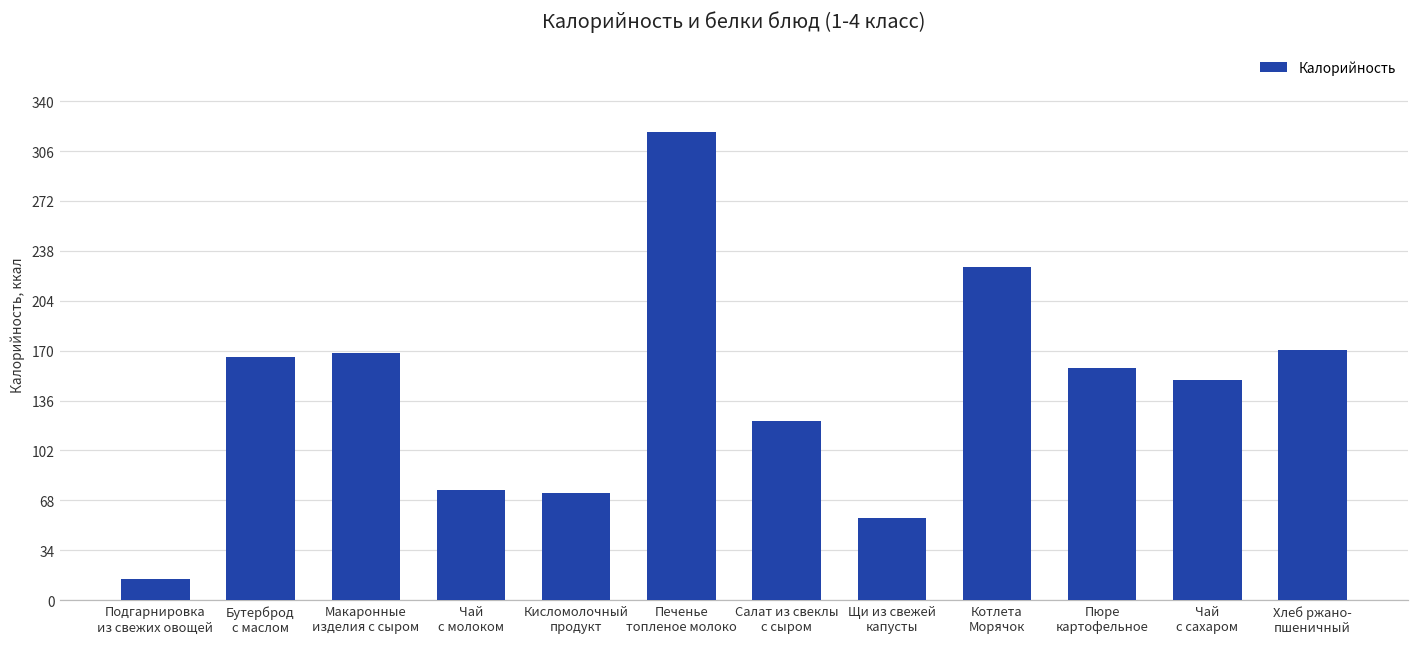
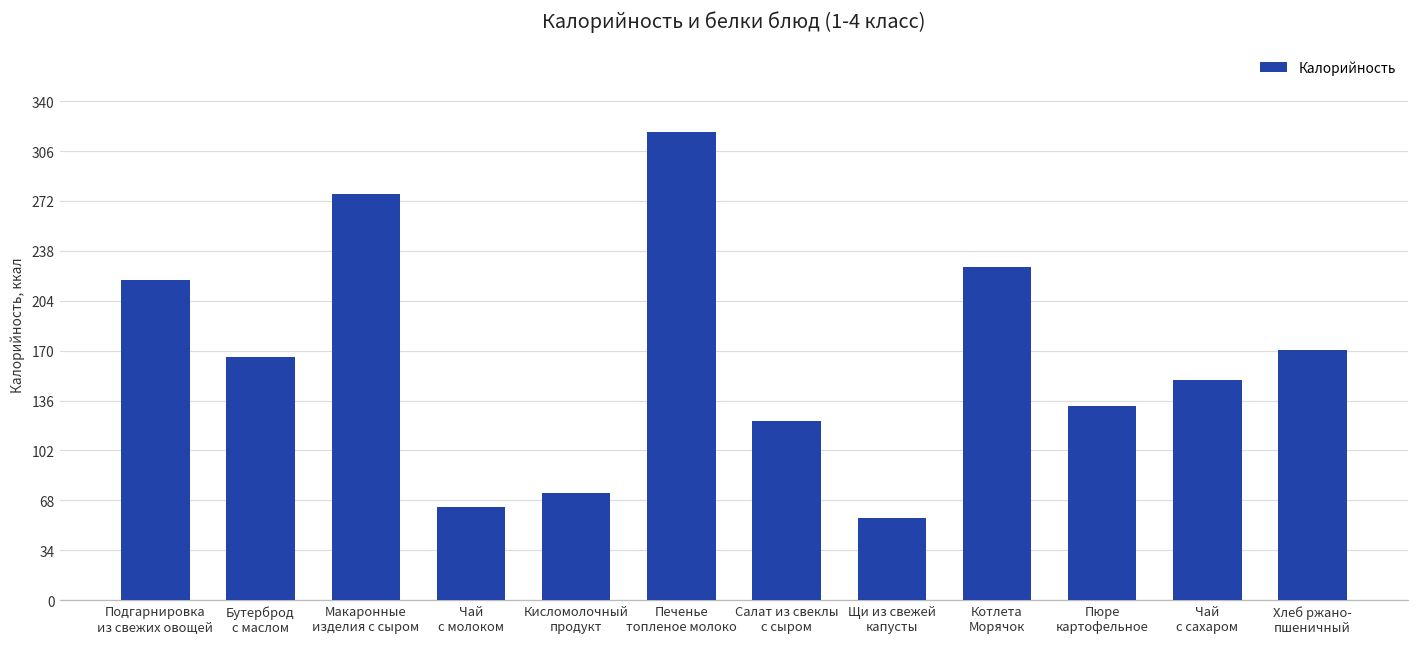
Подгарнировка из свежих овощей: 14 -> 218
Макаронные изделия с сыром: 168 -> 277
Чай с молоком: 75 -> 64
Пюре картофельное: 158 -> 133
